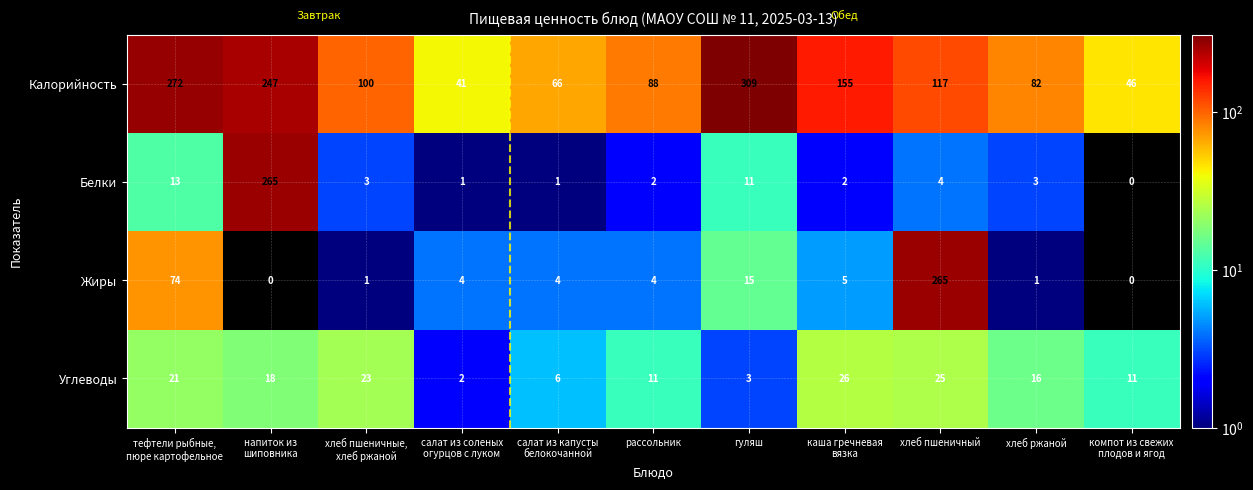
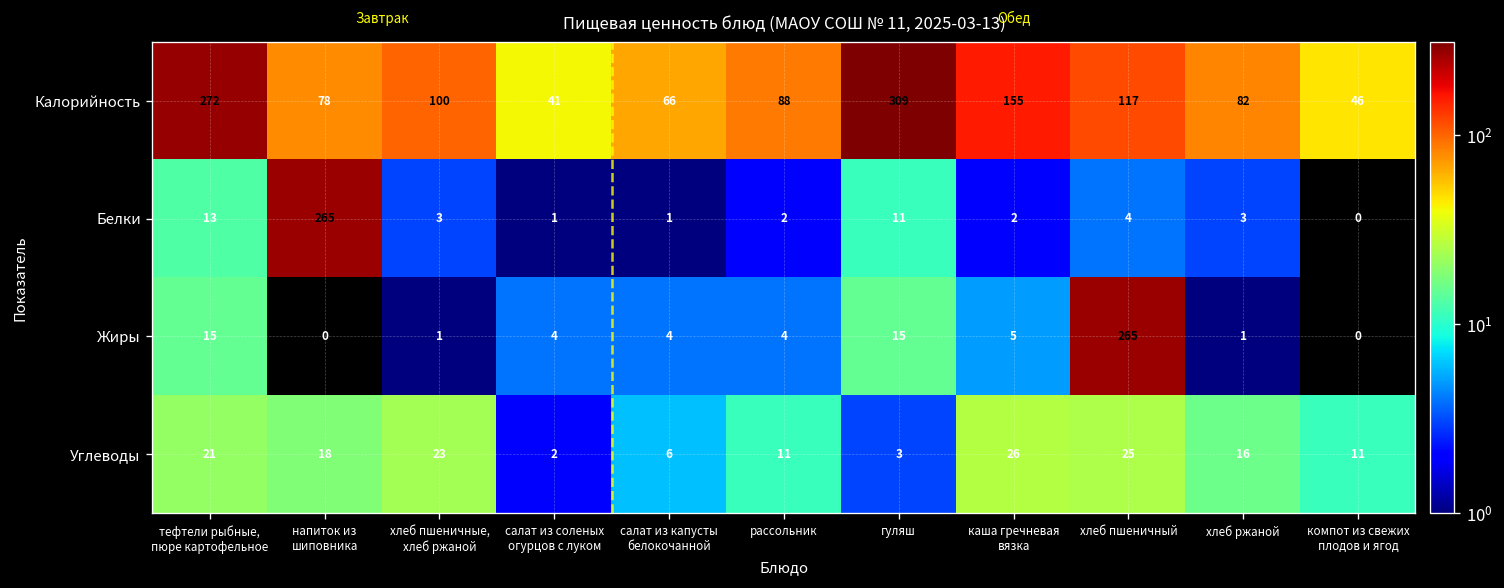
Калорийность, напиток из шиповника: 247 -> 78
Жиры, тефтели рыбные, пюре картофельное: 74 -> 15
